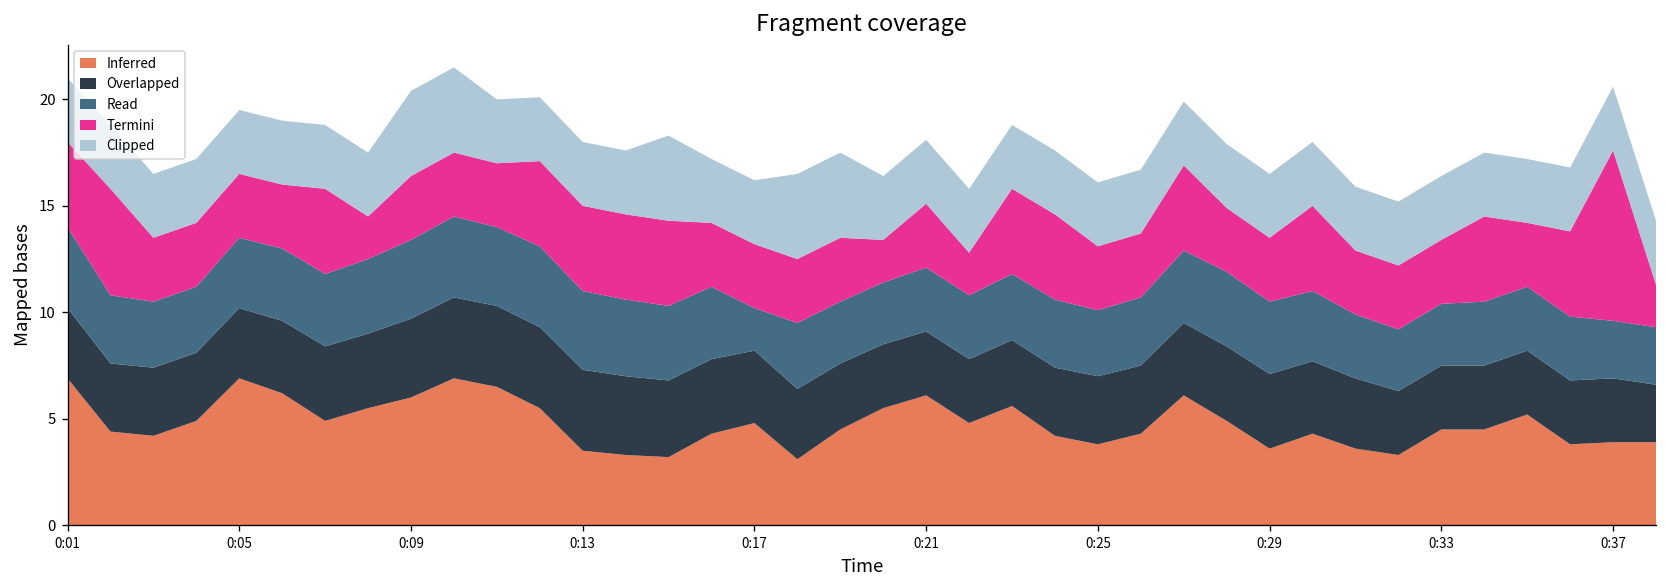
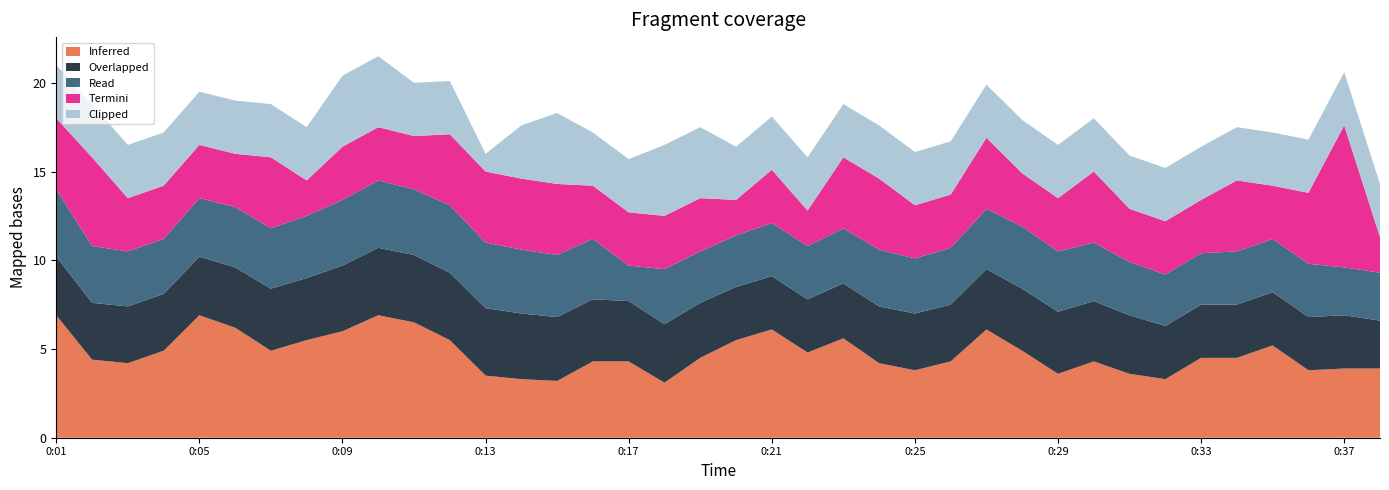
Clipped, 0:13: 3 -> 1
Inferred, 0:17: 4.8 -> 4.3
